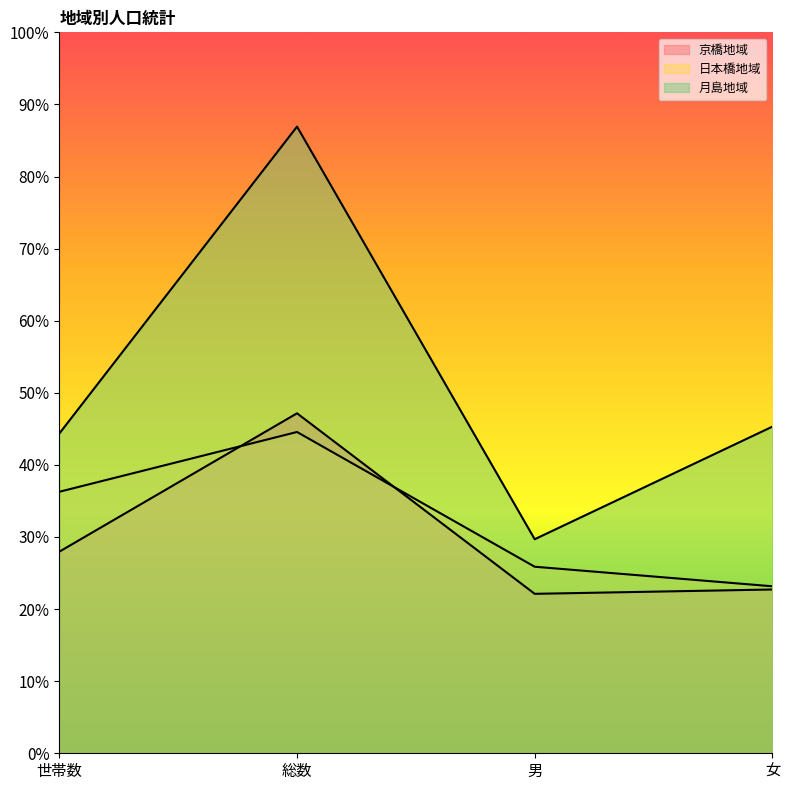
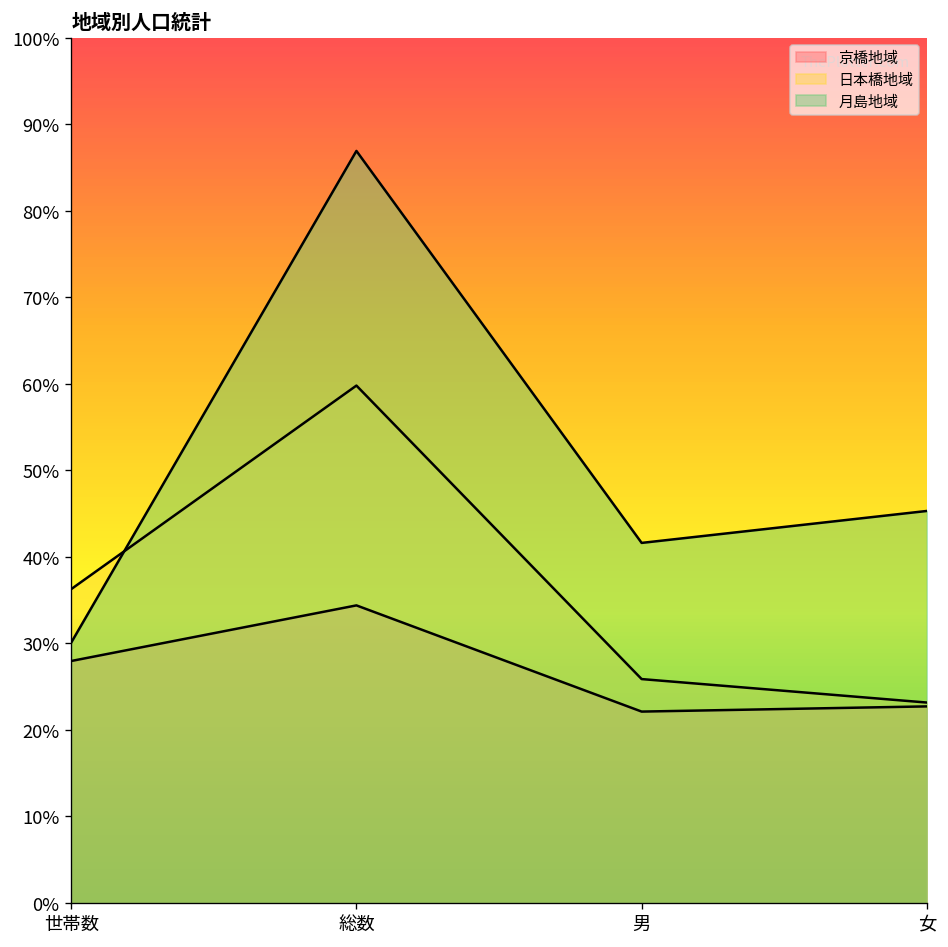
月島地域, 世帯数: 44% -> 30%
京橋地域, 総数: 47% -> 34%
日本橋地域, 総数: 45% -> 60%
月島地域, 男: 30% -> 42%
